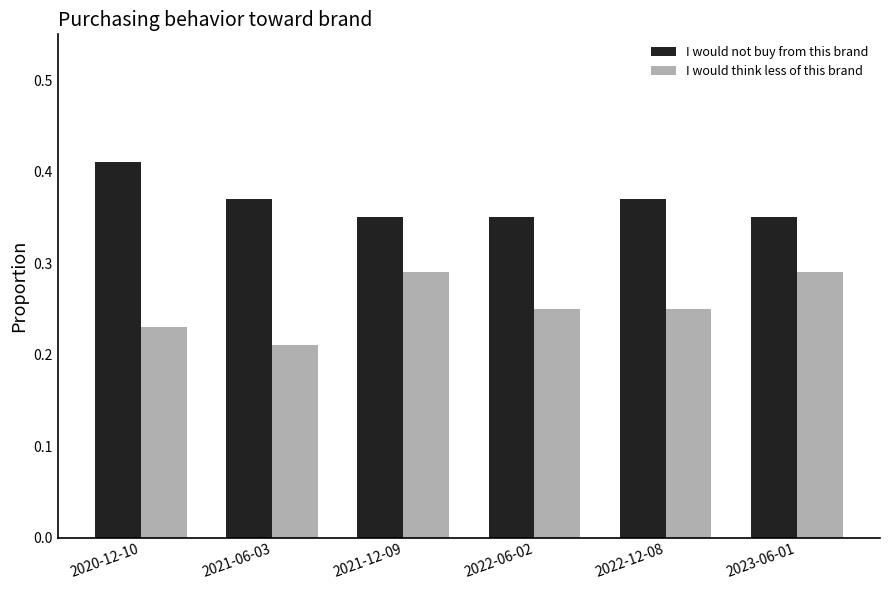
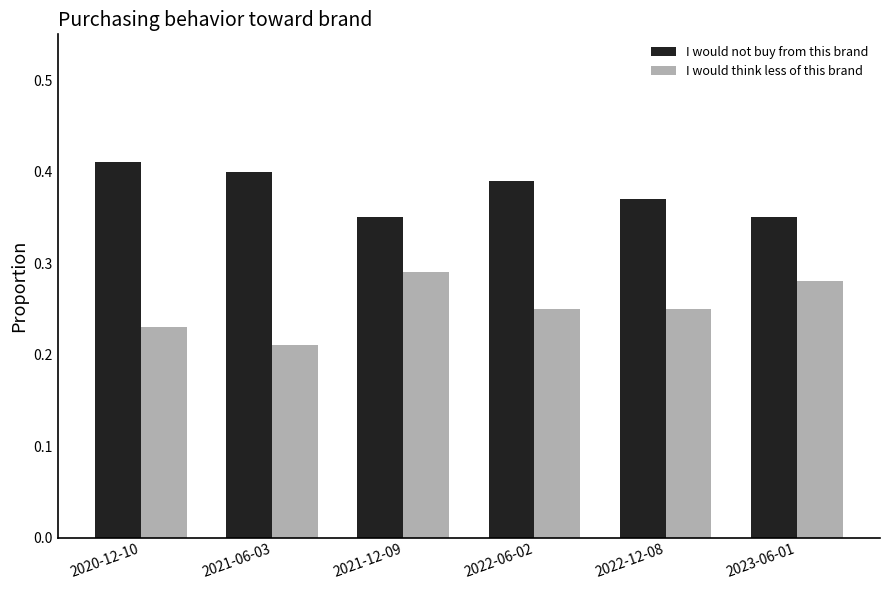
I would not buy from this brand, 2021-06-03: 0.37 -> 0.40
I would not buy from this brand, 2022-06-02: 0.35 -> 0.39
I would think less of this brand, 2023-06-01: 0.29 -> 0.28
